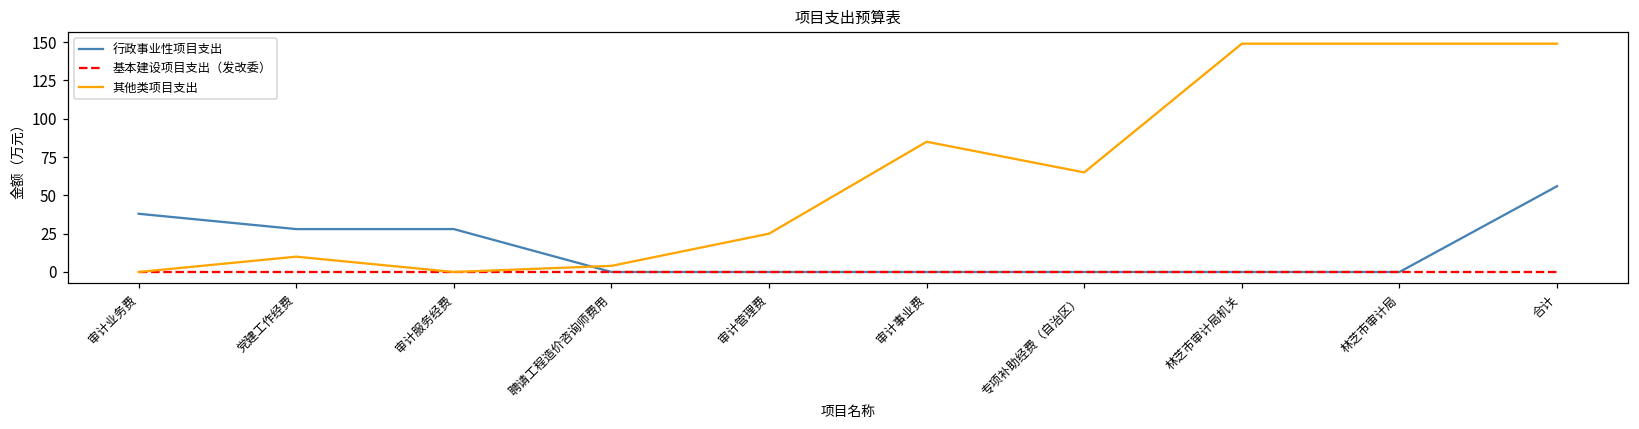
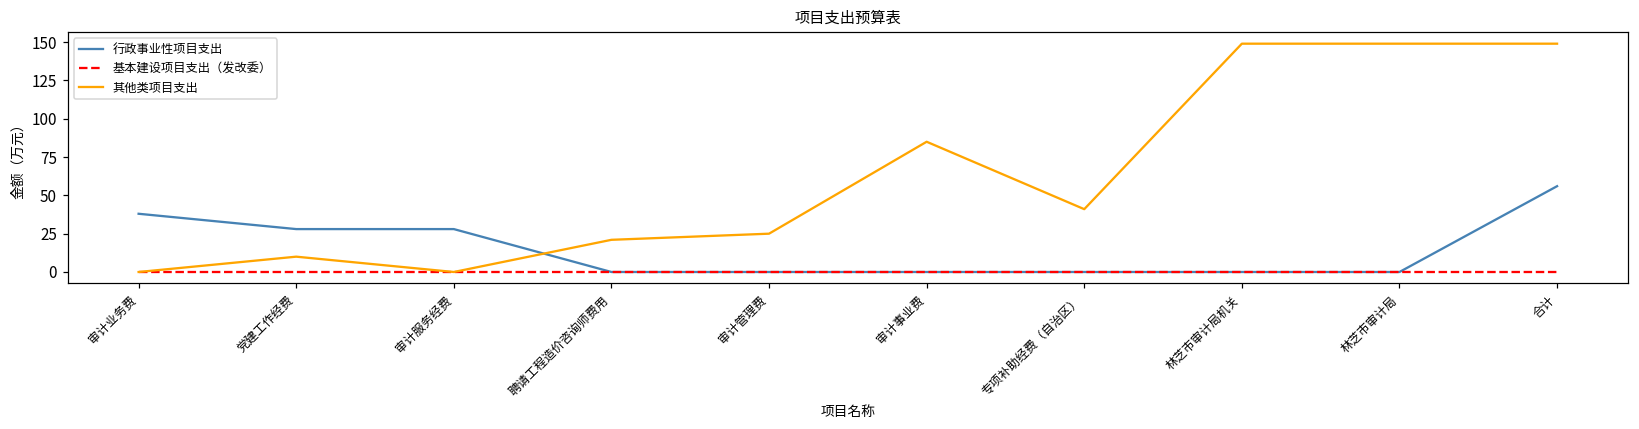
其他类项目支出, 聘请工程造价咨询师费用: 4 -> 21
其他类项目支出, 专项补助经费（自治区）: 65 -> 41
